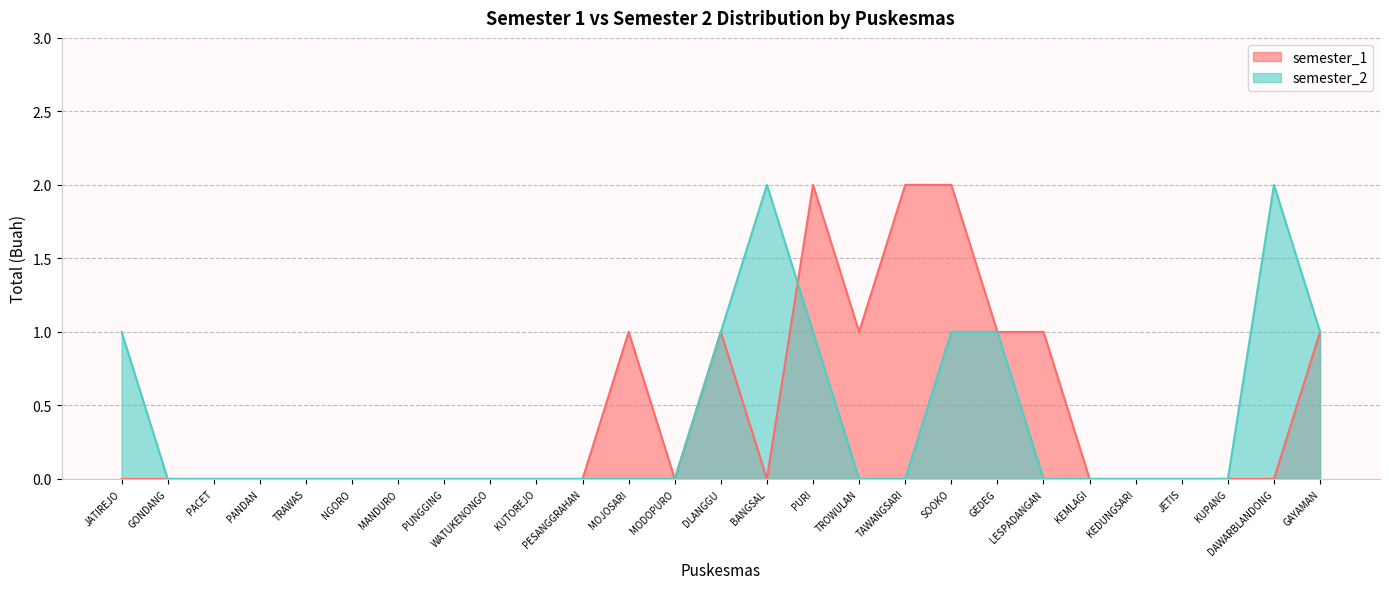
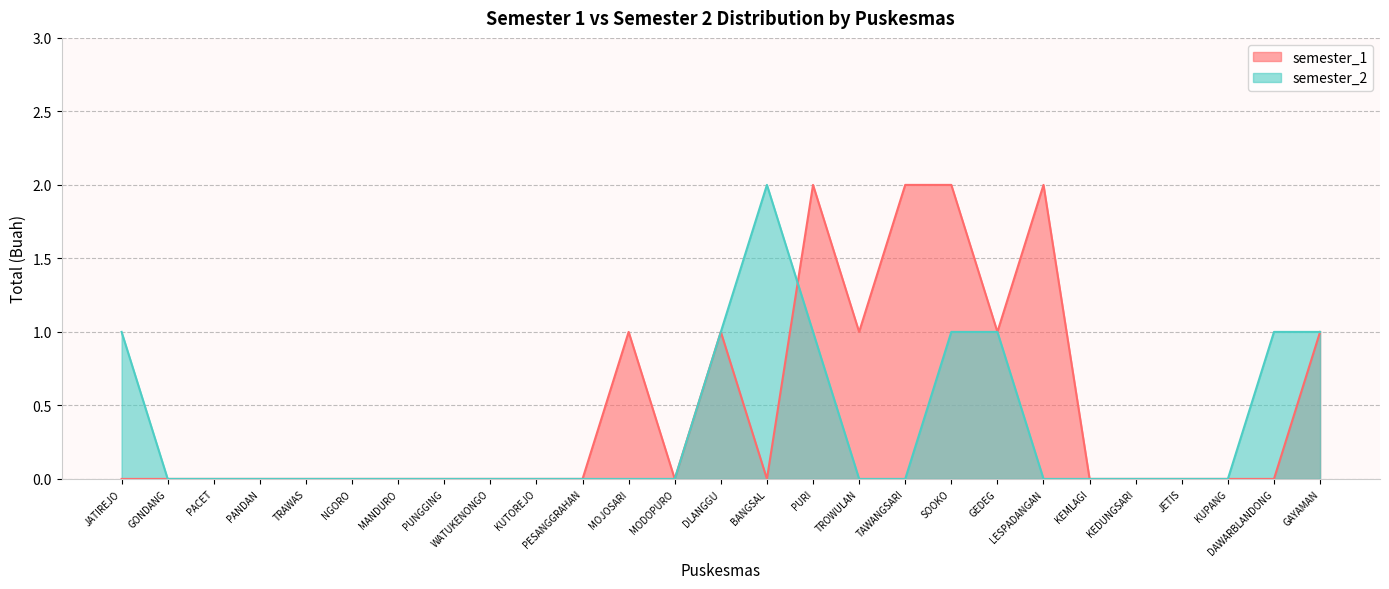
semester_1, LESPADANGAN: 1 -> 2
semester_2, DAWARBLANDONG: 2 -> 1
